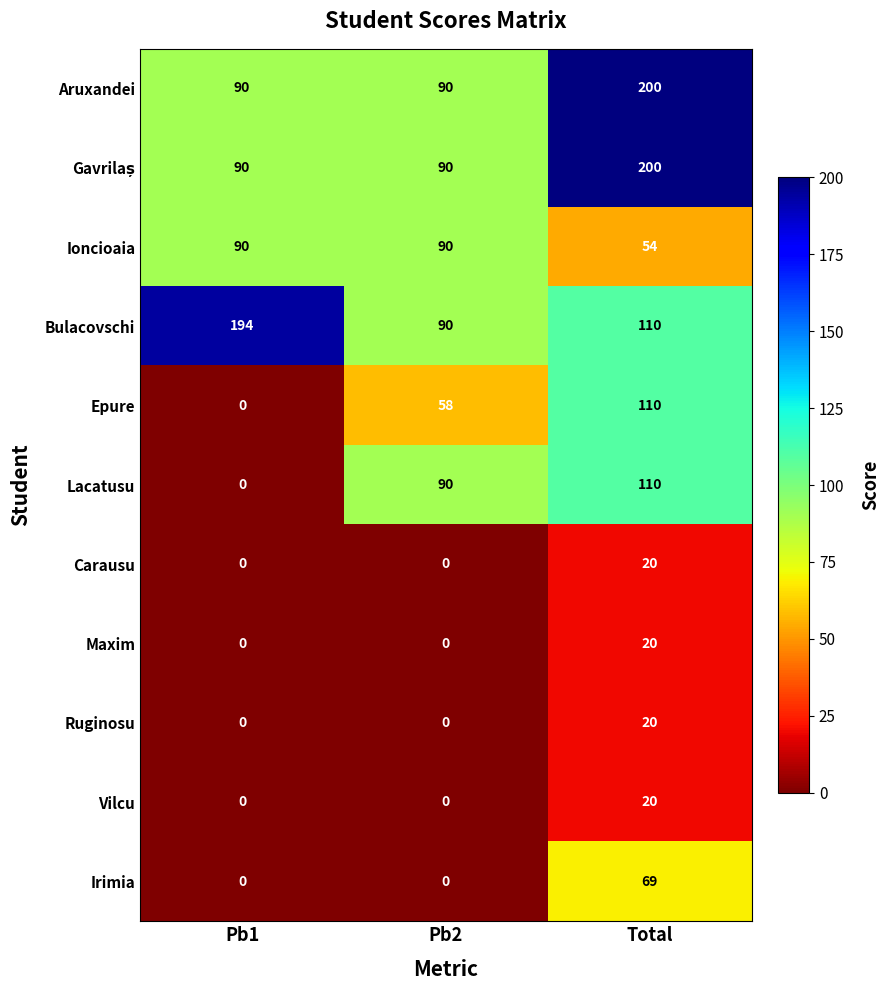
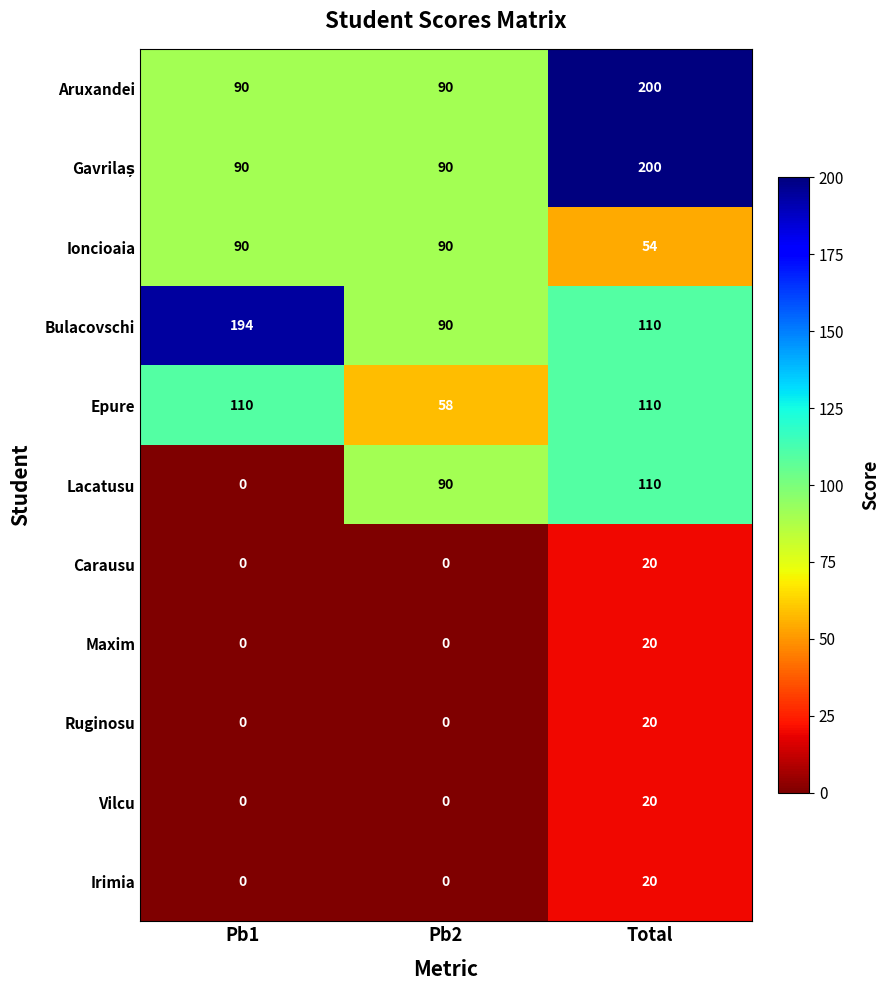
Epure, Pb1: 0 -> 110
Irimia, Total: 69 -> 20
